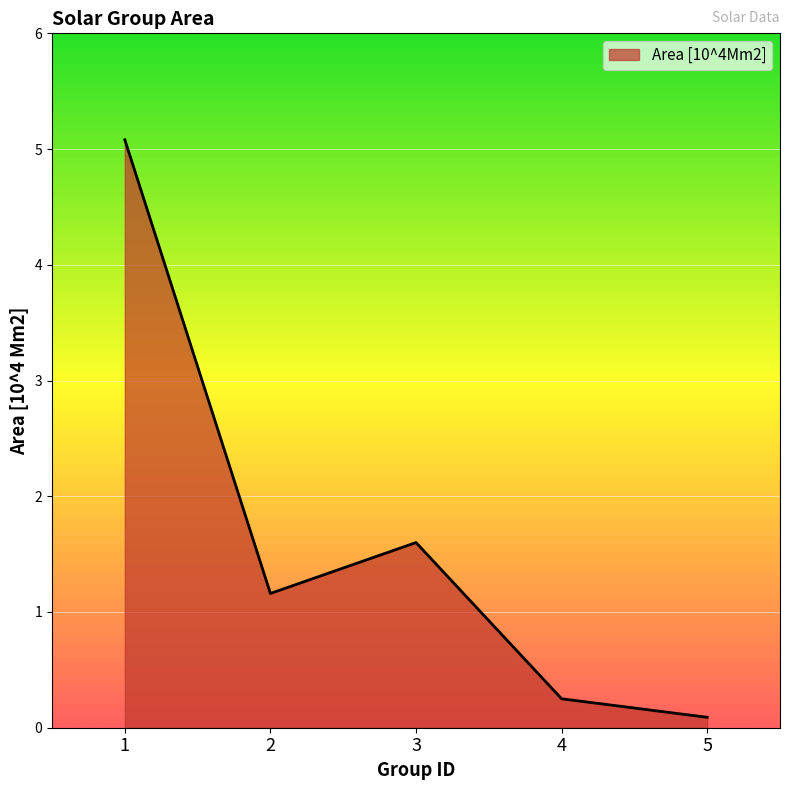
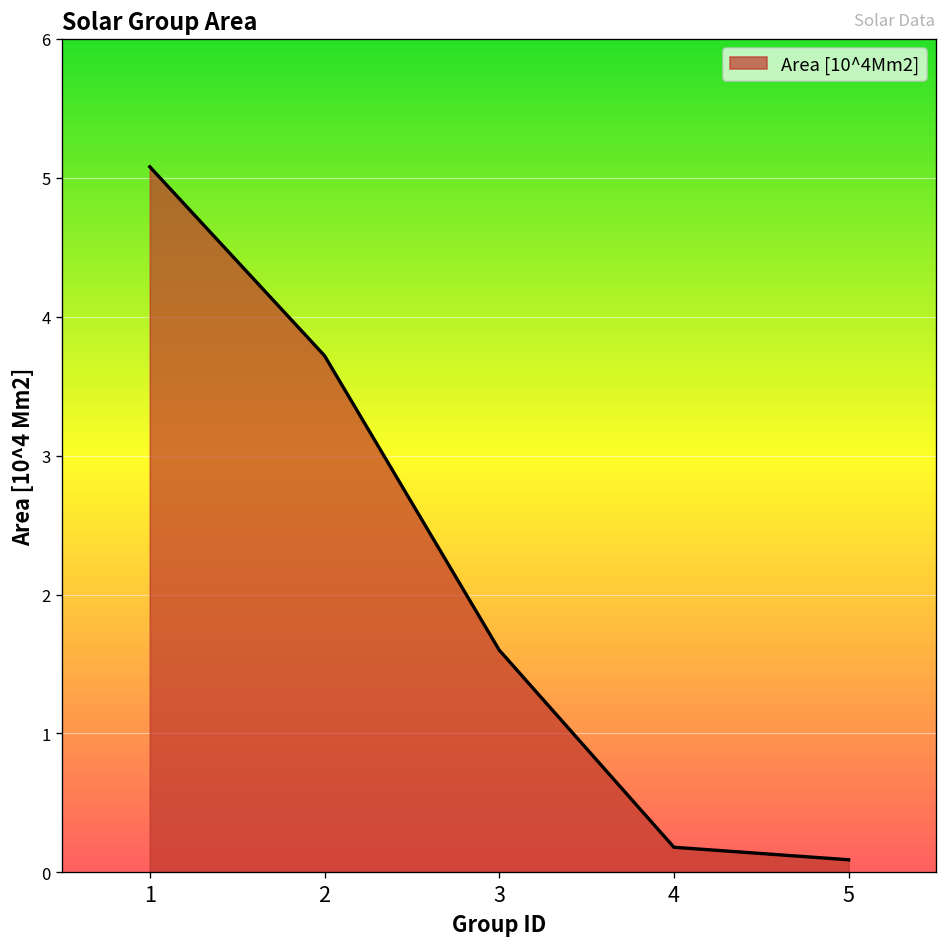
2: 1.16 -> 3.72
4: 0.25 -> 0.18
